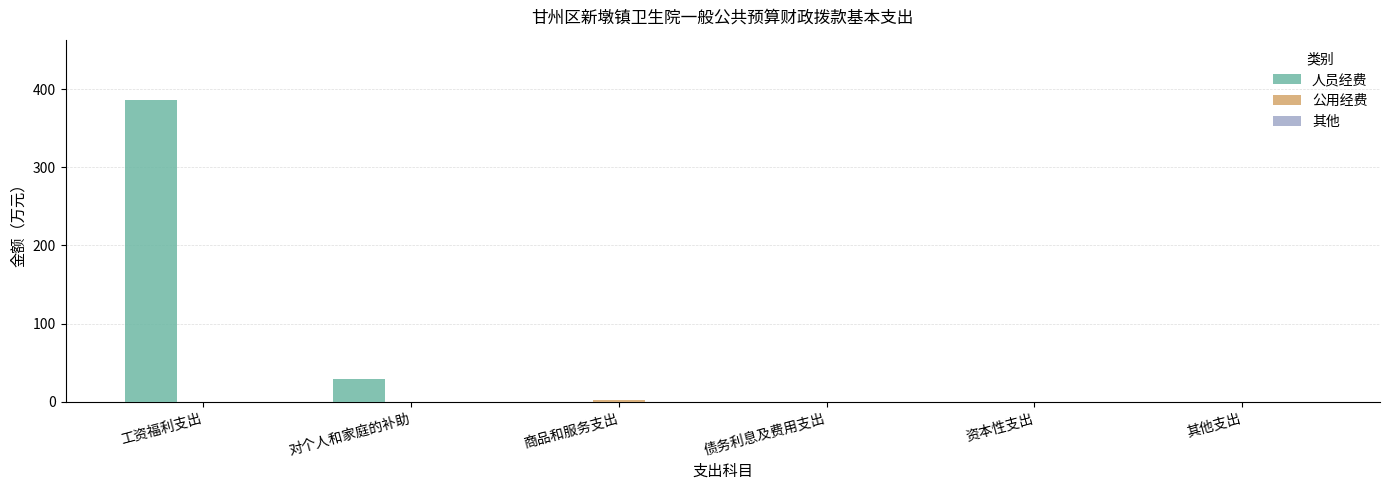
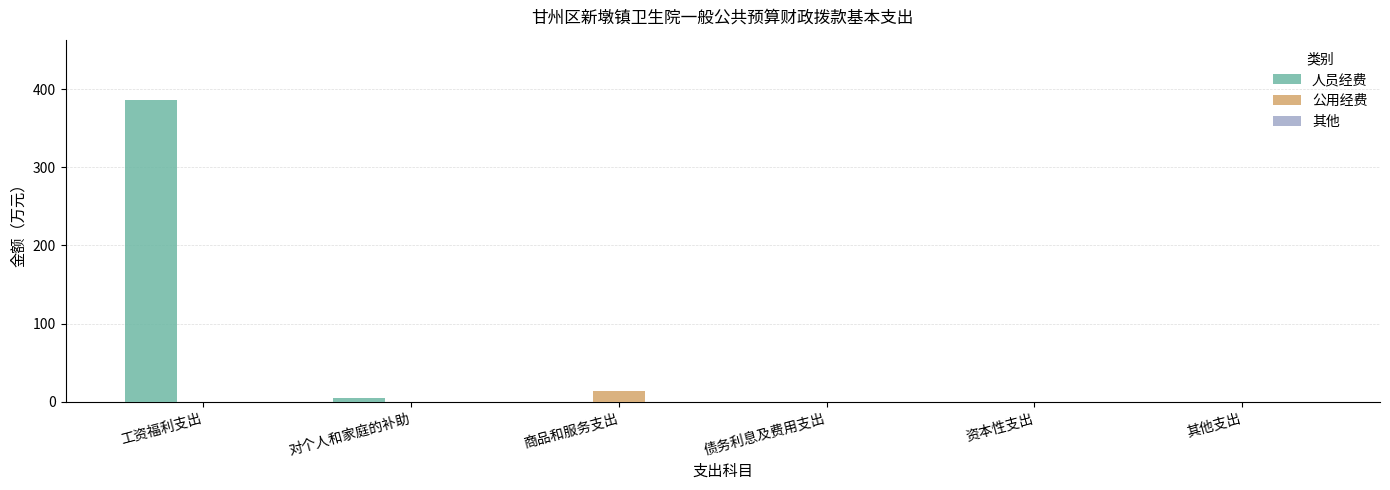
人员经费, 对个人和家庭的补助: 30 -> 0
公用经费, 商品和服务支出: 0 -> 10
